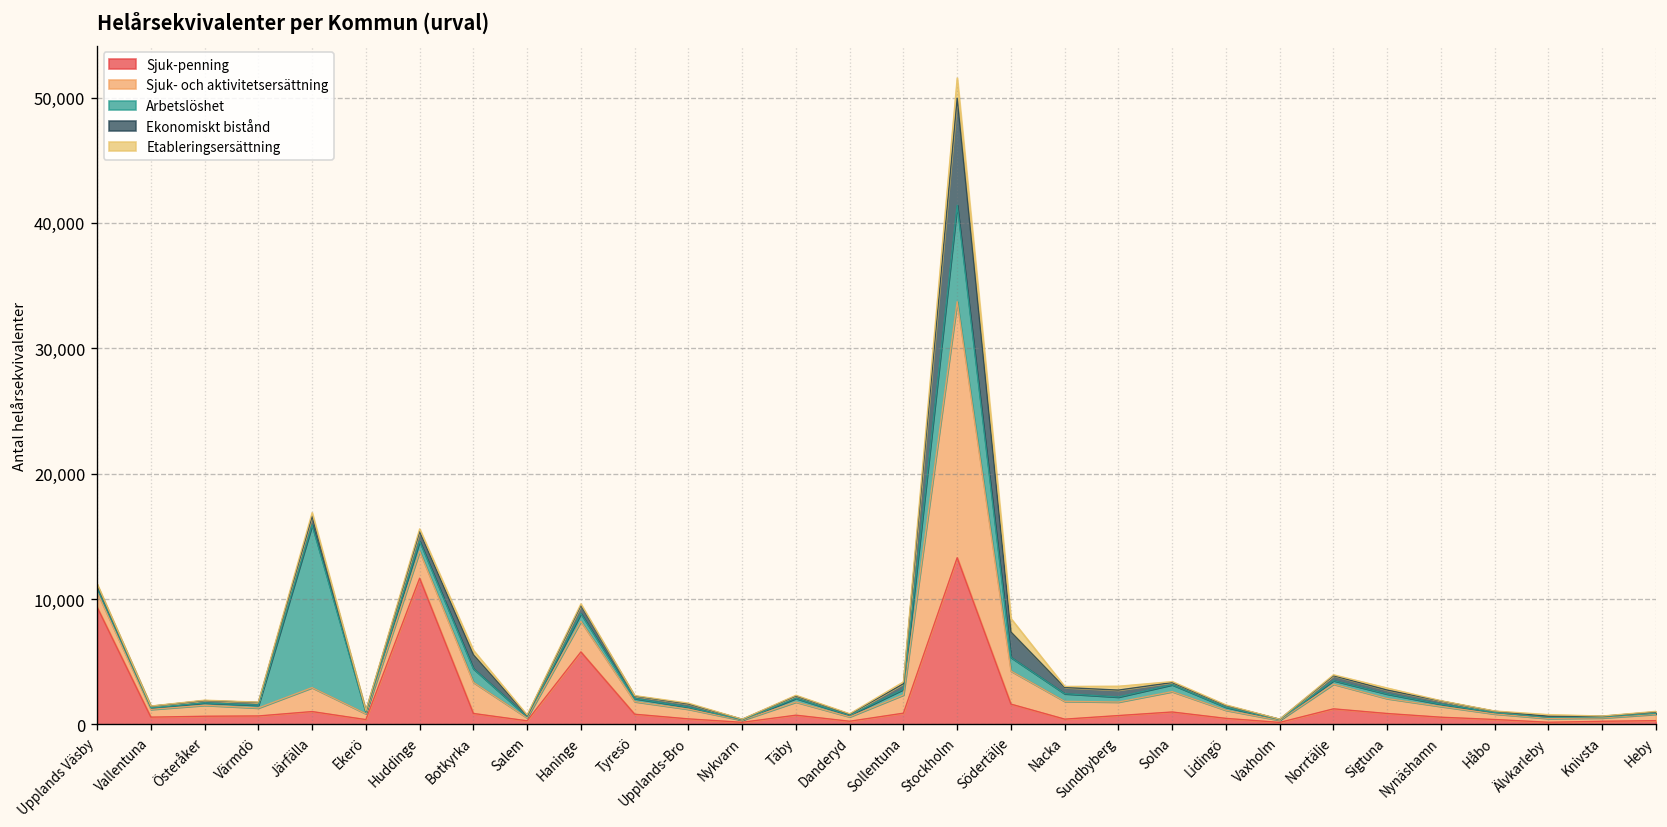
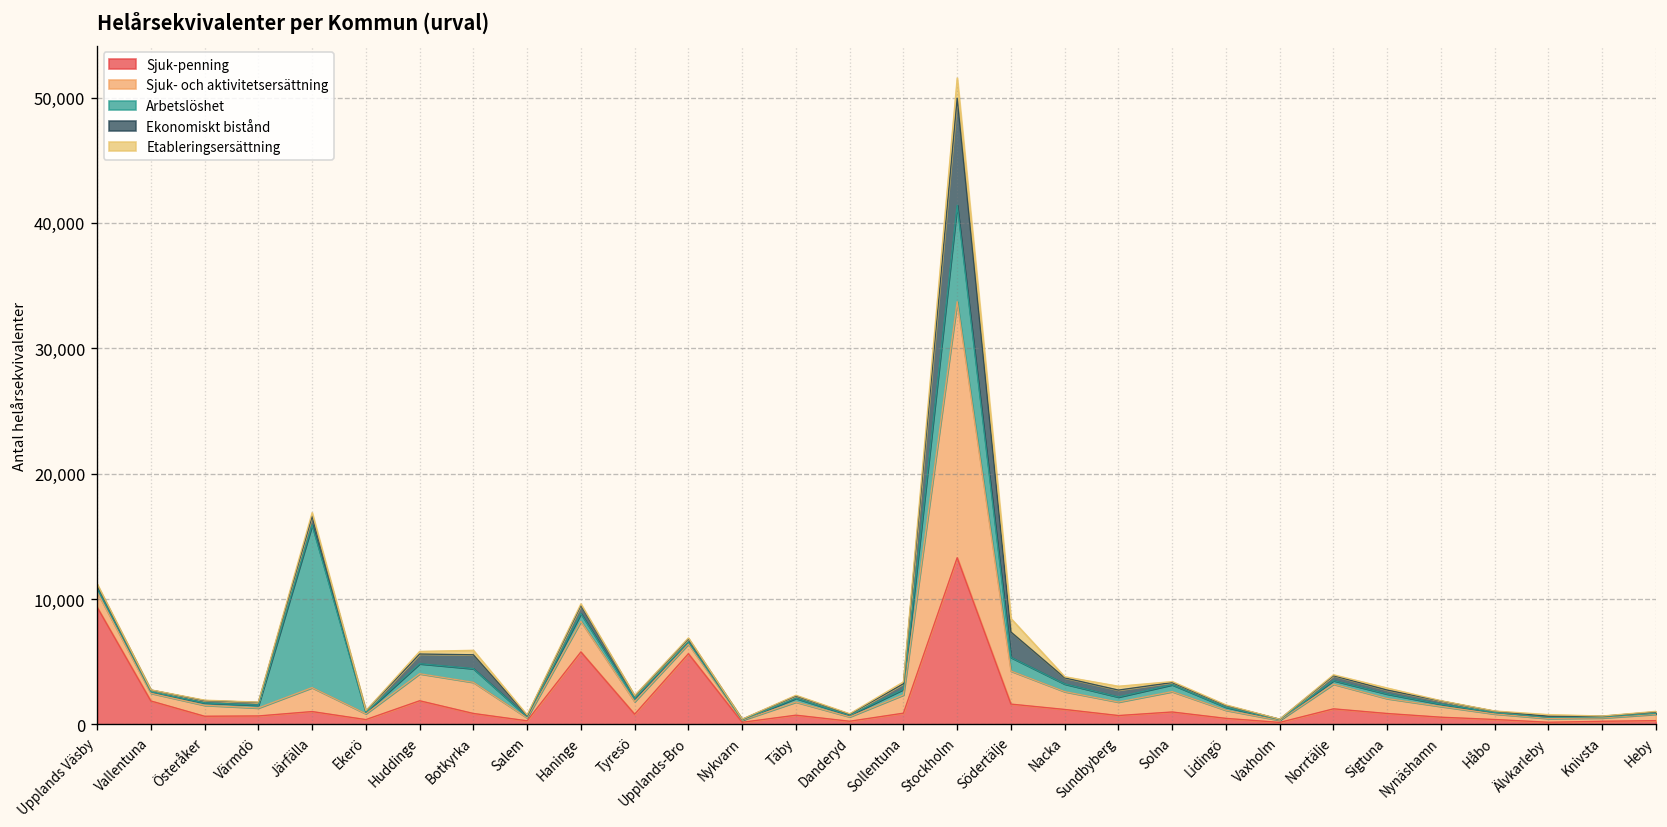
Sjuk-penning, Vallentuna: 600 -> 1,900
Sjuk-penning, Huddinge: 11,700 -> 1,900
Sjuk-penning, Upplands-Bro: 400 -> 5,600
Sjuk-penning, Nacka: 400 -> 1,200
